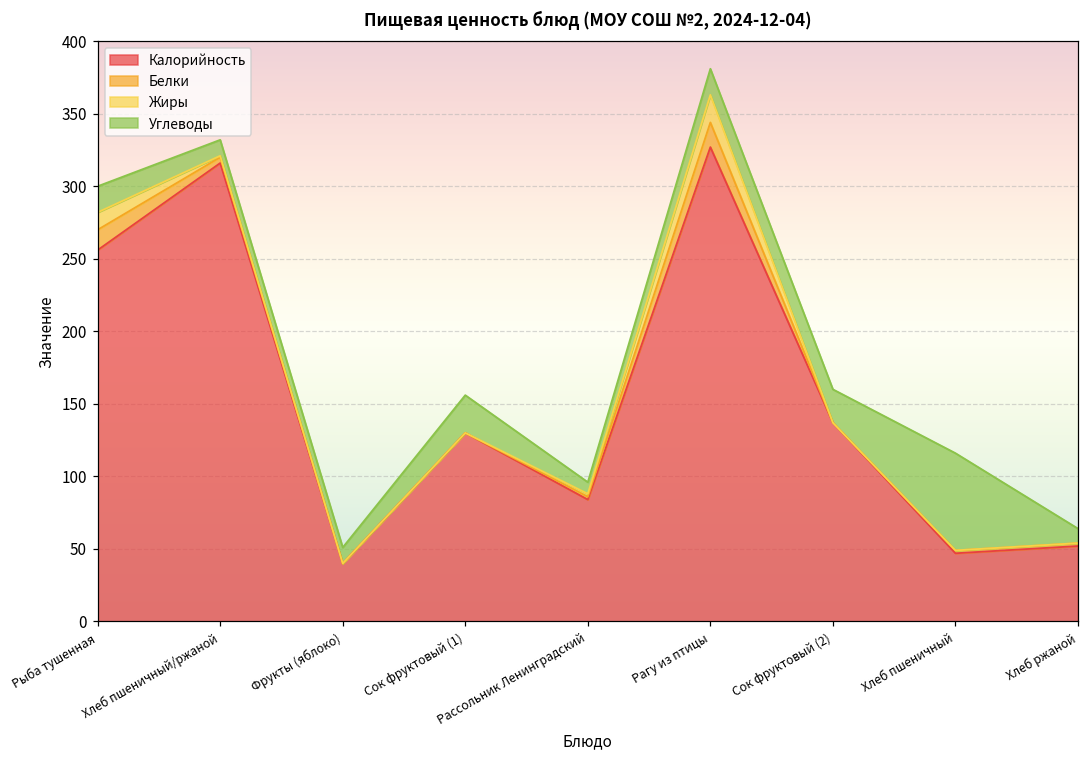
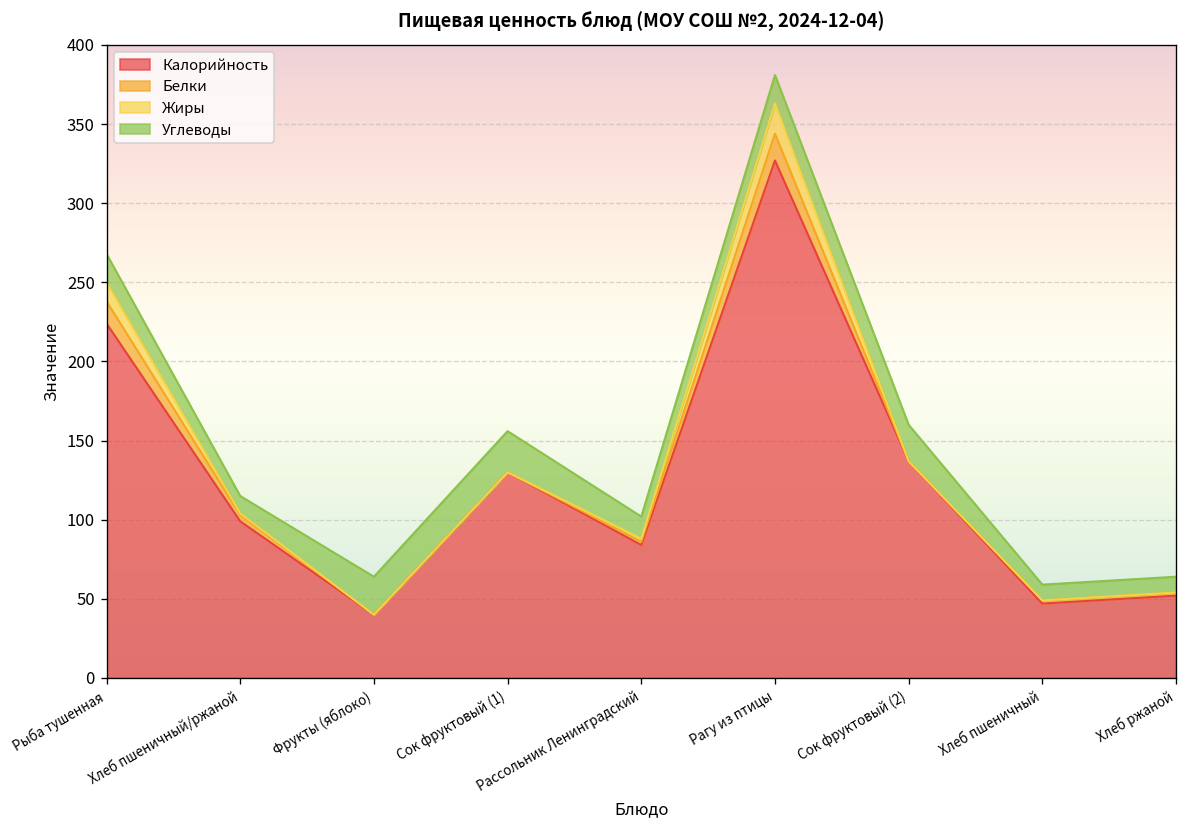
Калорийность, Рыба тушенная: 256 -> 224
Калорийность, Хлеб пшеничный/ржаной: 316 -> 99
Углеводы, Фрукты (яблоко): 11 -> 24
Углеводы, Рассольник Ленинградский: 8 -> 14
Углеводы, Хлеб пшеничный: 67 -> 10
